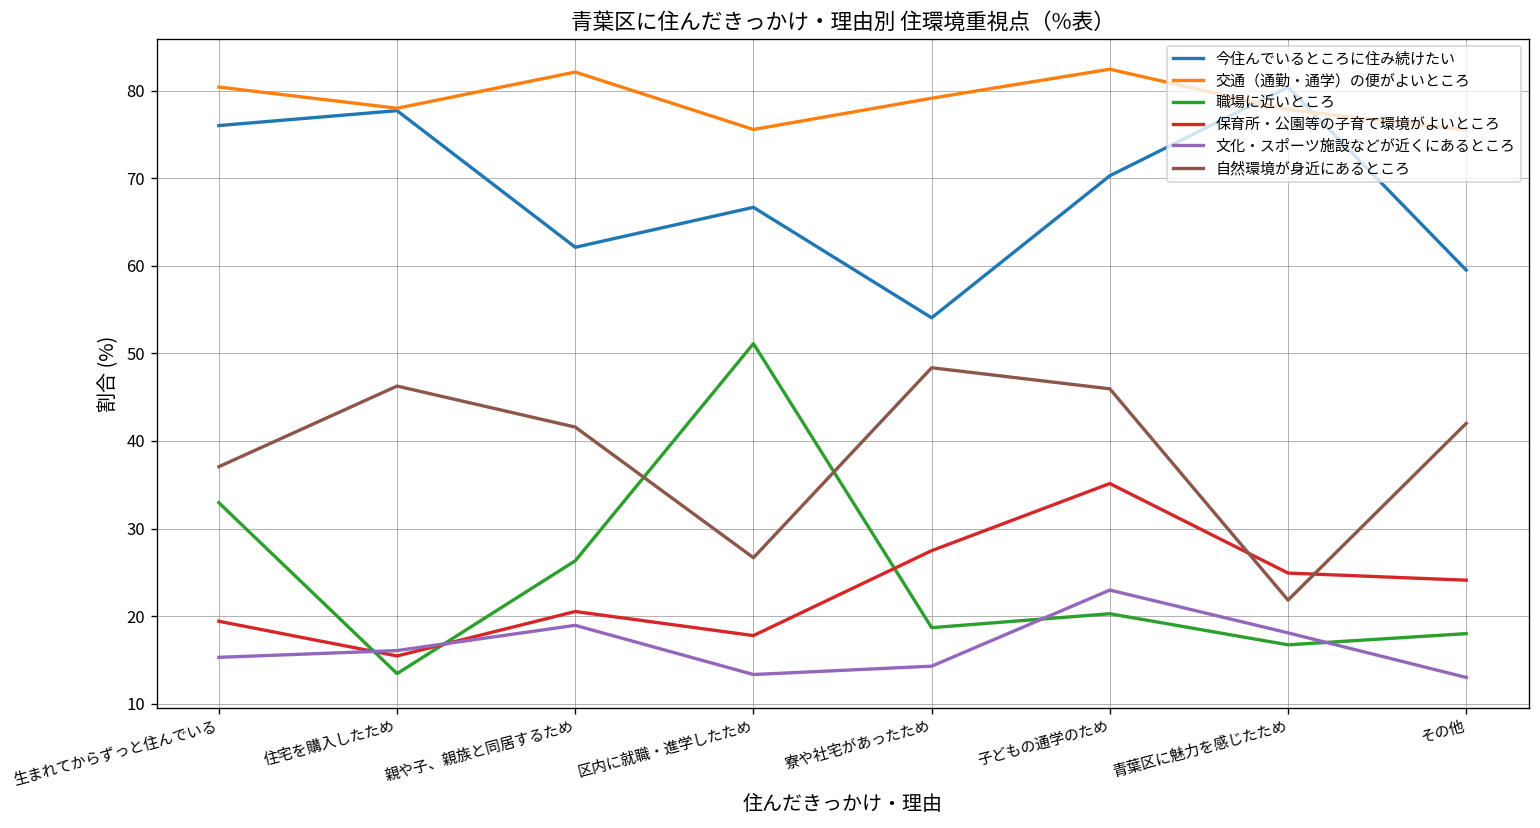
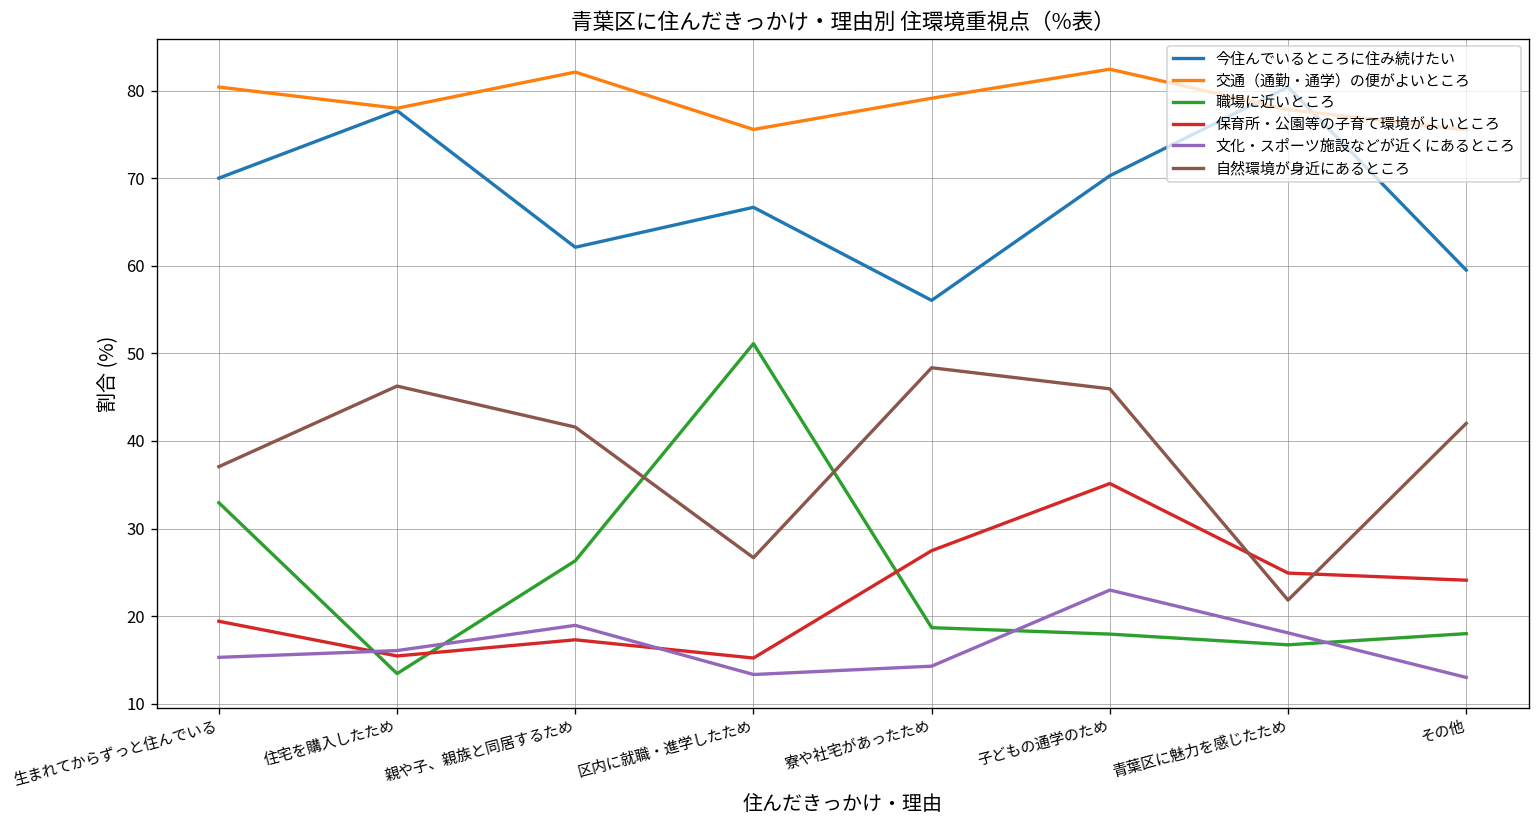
今住んでいるところに住み続けたい, 生まれてからずっと住んでいる: 76 -> 70
保育所・公園等の子育て環境がよいところ, 親や子、親族と同居するため: 21 -> 17
保育所・公園等の子育て環境がよいところ, 区内に就職・進学したため: 18 -> 15
今住んでいるところに住み続けたい, 寮や社宅があったため: 54 -> 56
職場に近いところ, 子どもの通学のため: 20 -> 18
